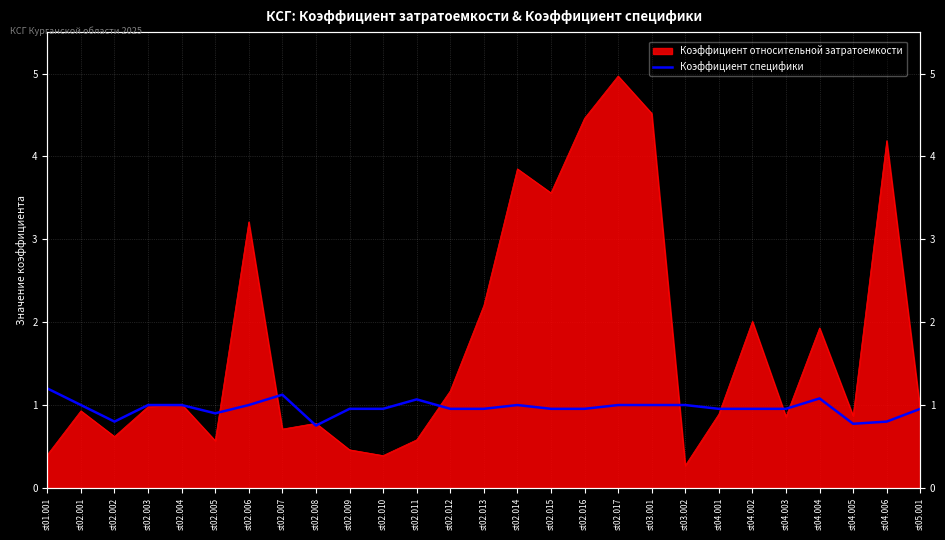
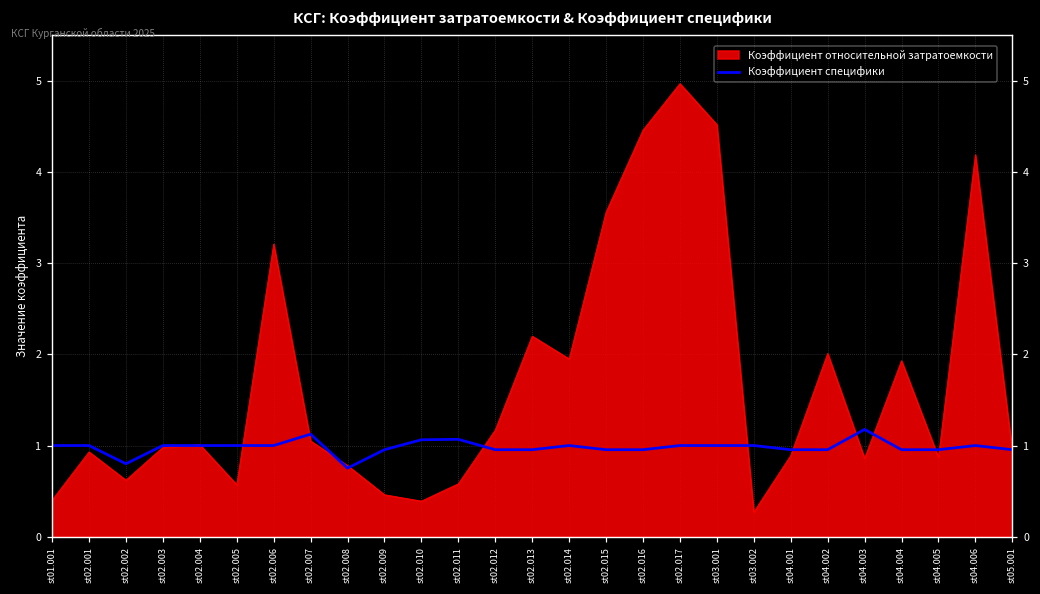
Коэффициент специфики, st01.001: 1.2 -> 1.0
Коэффициент специфики, st02.005: 0.9 -> 1.0
Коэффициент относительной затратоемкости, st02.007: 0.7 -> 1.1
Коэффициент специфики, st02.010: 1.0 -> 1.1
Коэффициент относительной затратоемкости, st02.014: 3.9 -> 2.0
Коэффициент специфики, st04.003: 1.0 -> 1.2
Коэффициент специфики, st04.004: 1.1 -> 1.0
Коэффициент специфики, st04.005: 0.8 -> 1.0
Коэффициент специфики, st04.006: 0.8 -> 1.0
